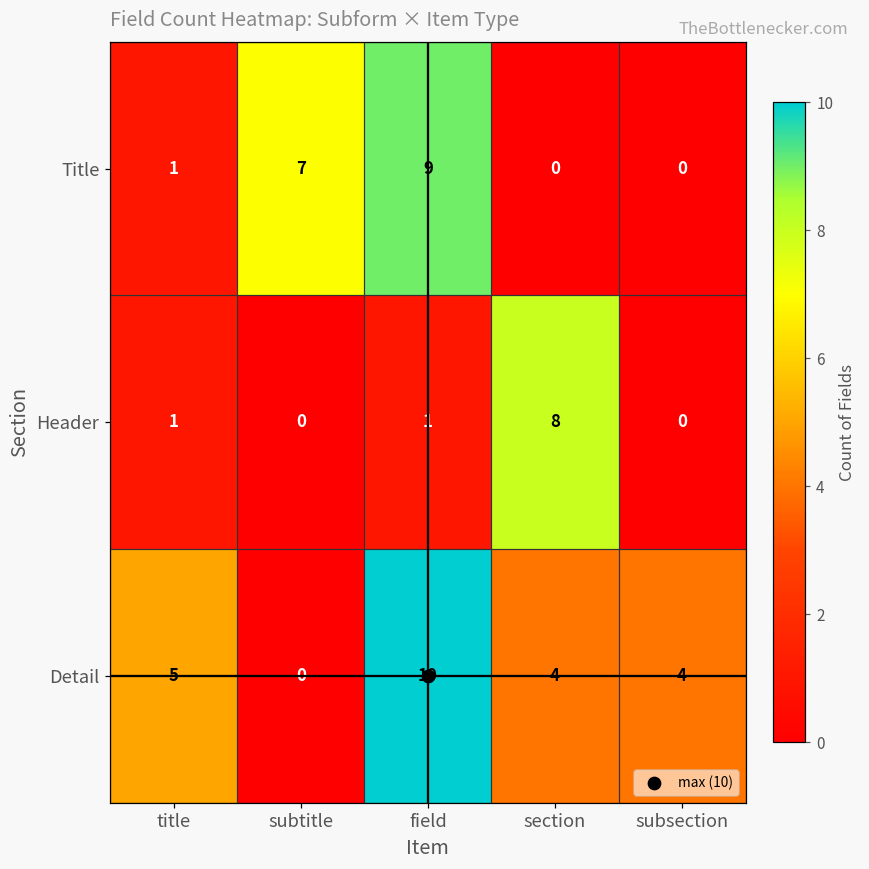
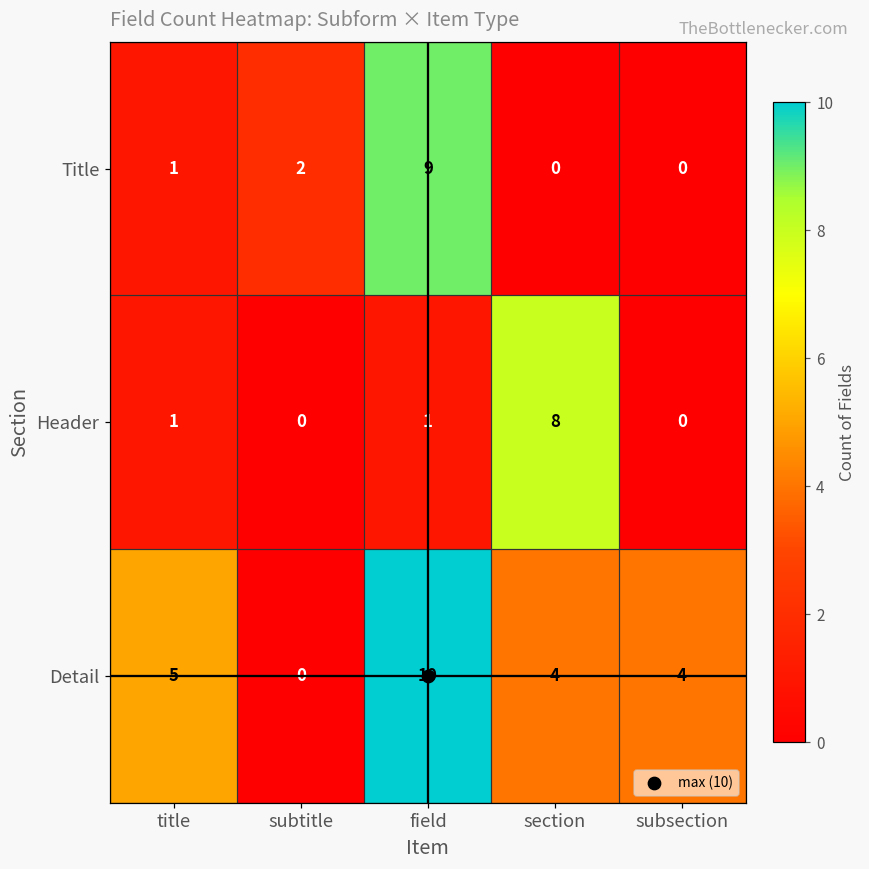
Title, subtitle: 7 -> 2
